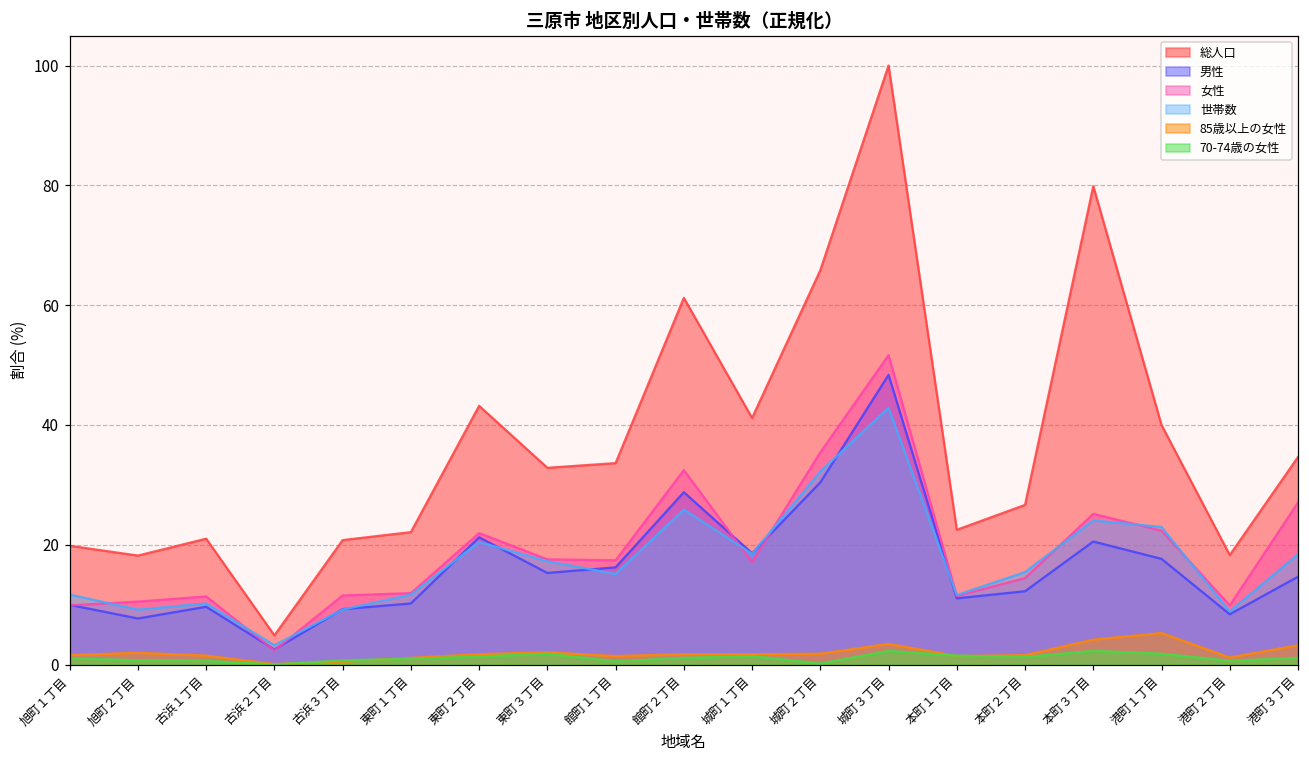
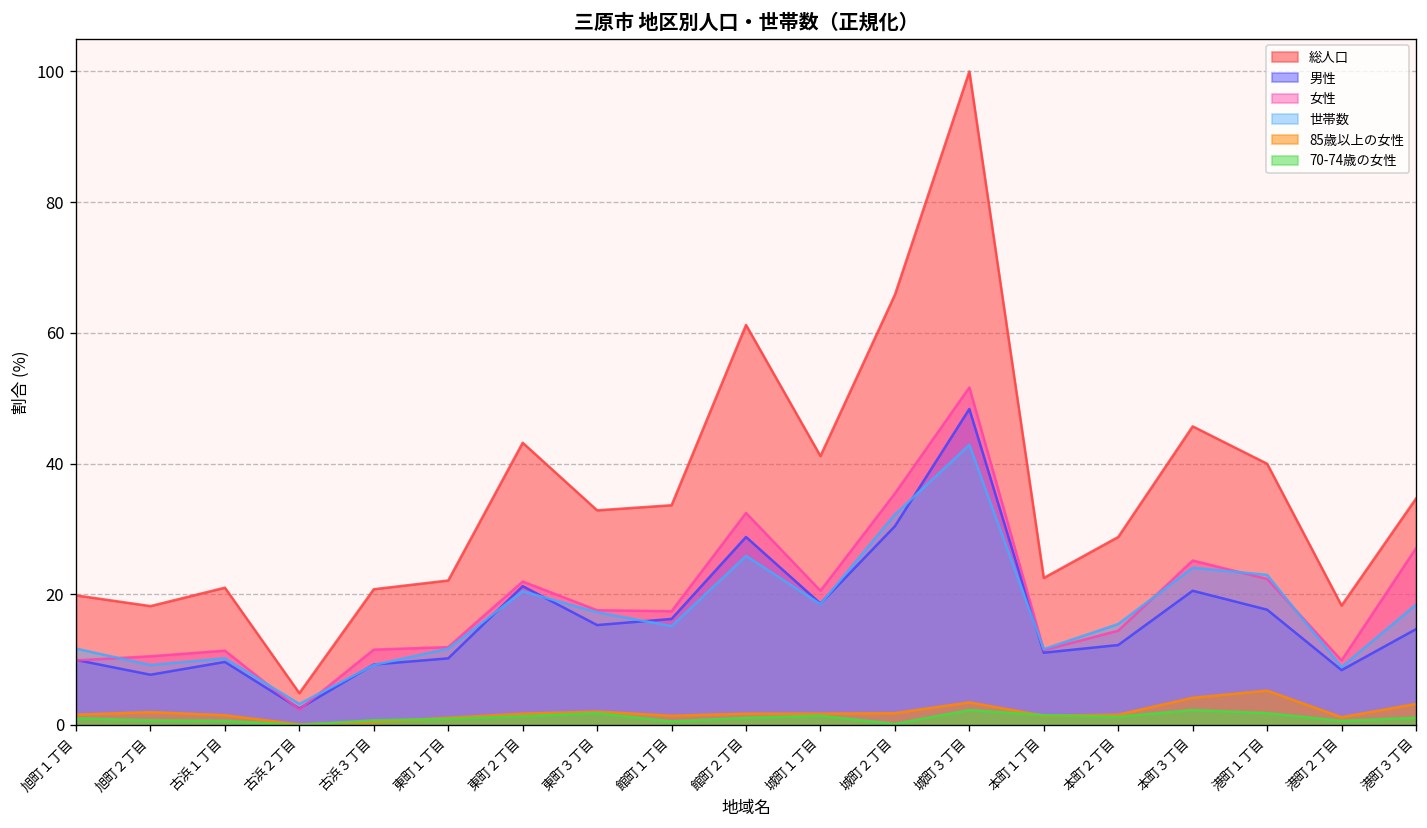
女性, 城町１丁目: 17 -> 21
総人口, 本町２丁目: 27 -> 29
総人口, 本町３丁目: 80 -> 46
